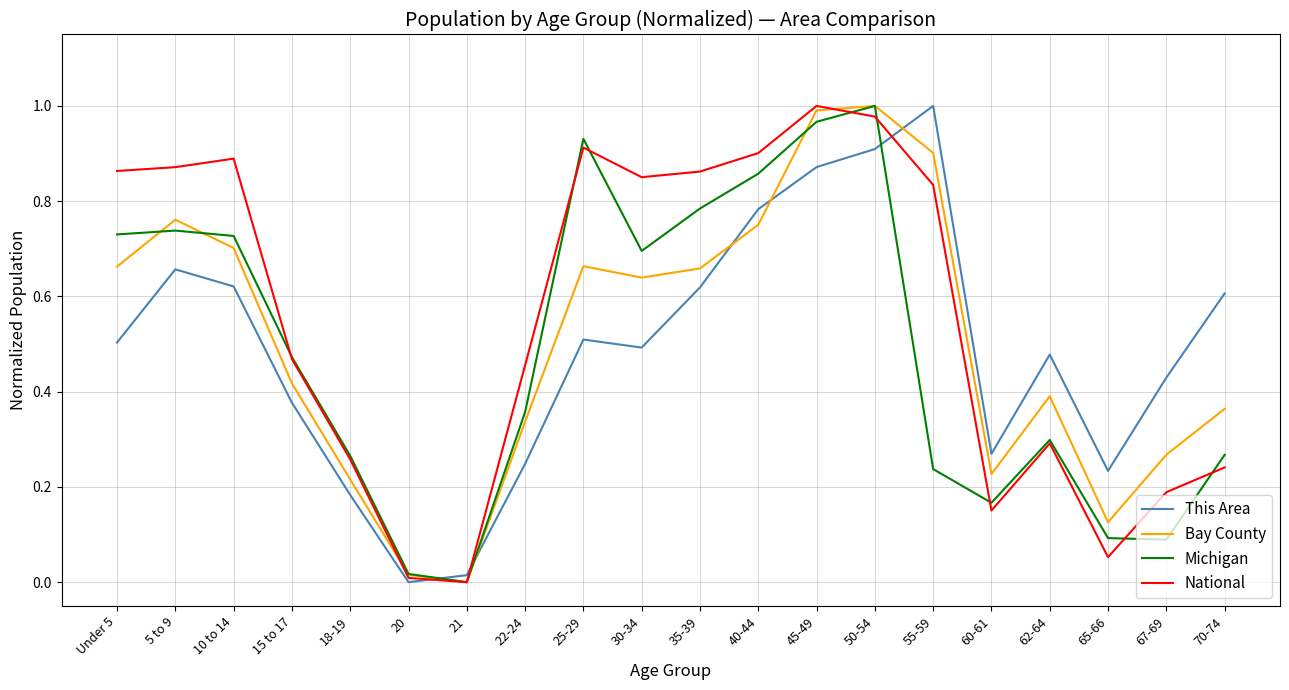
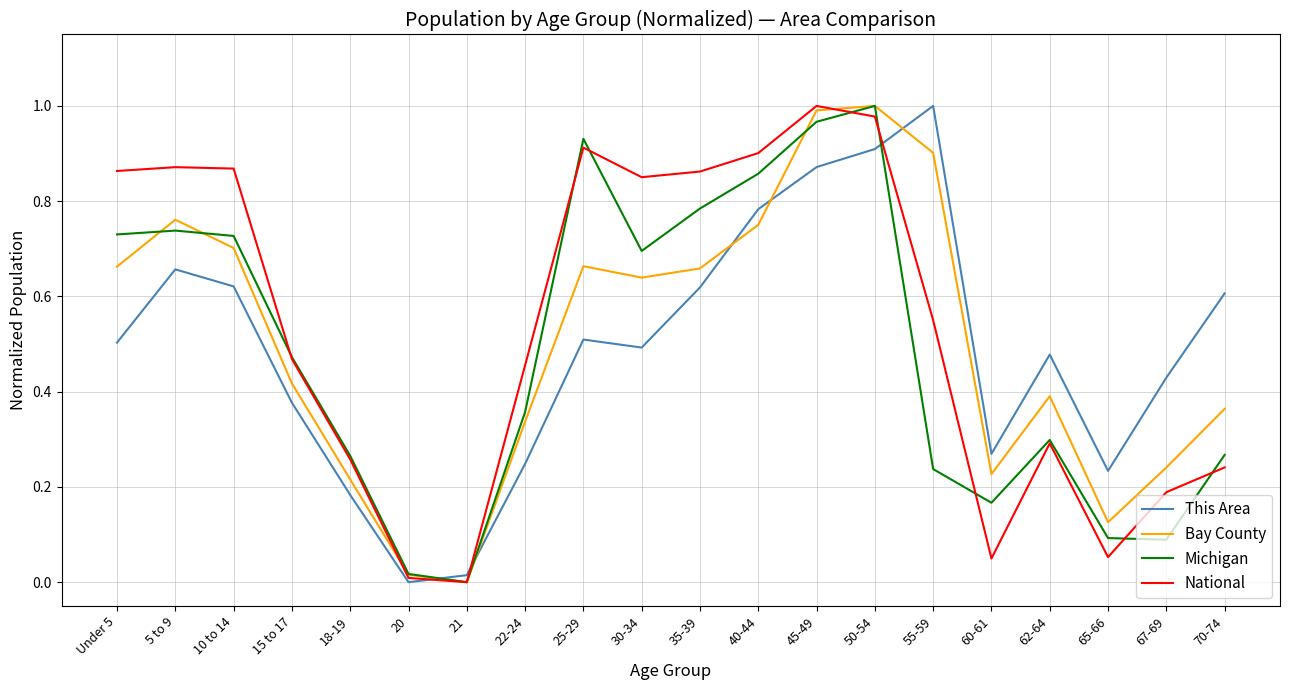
National, 10 to 14: 0.89 -> 0.87
National, 55-59: 0.83 -> 0.55
National, 60-61: 0.15 -> 0.05
Bay County, 67-69: 0.27 -> 0.24
